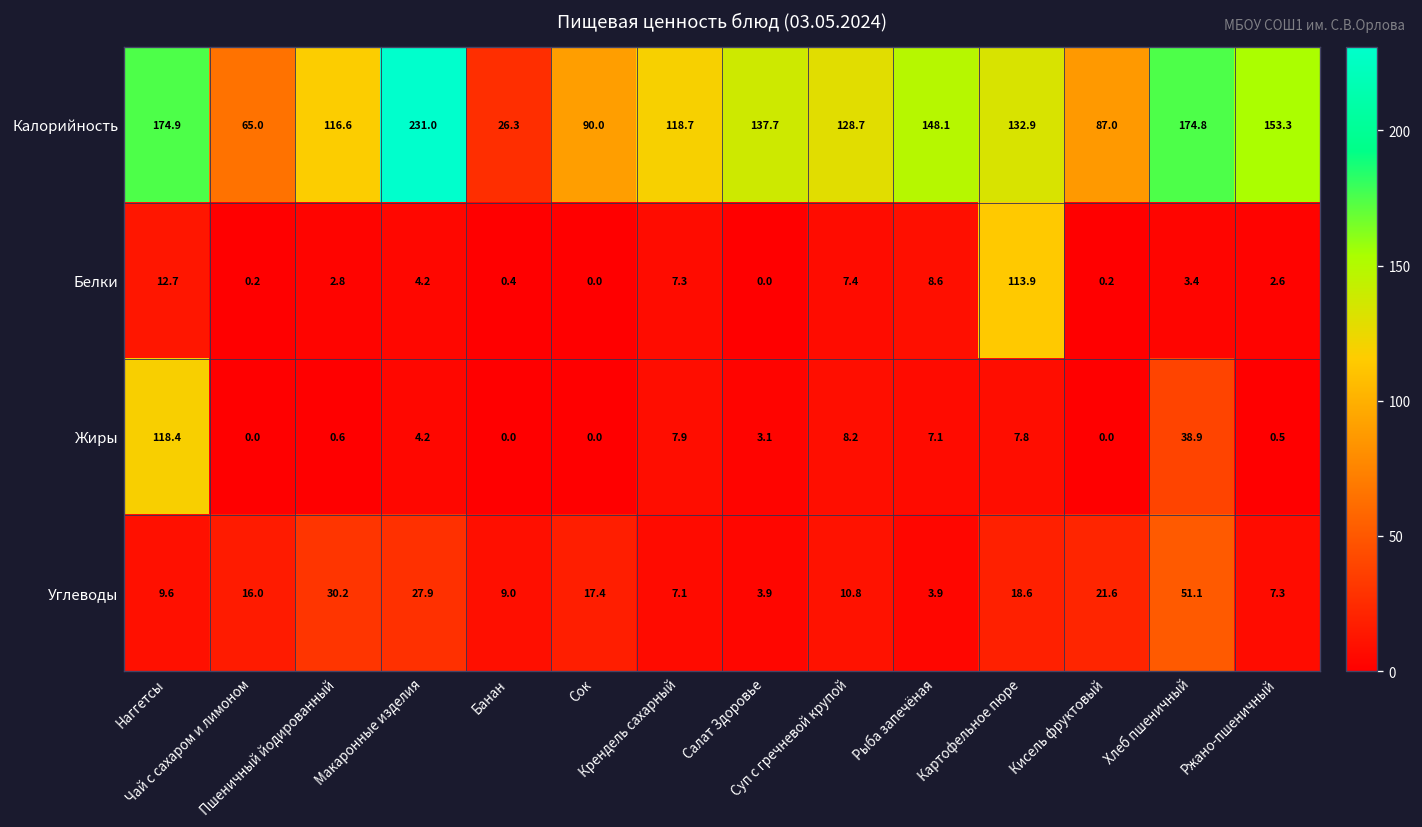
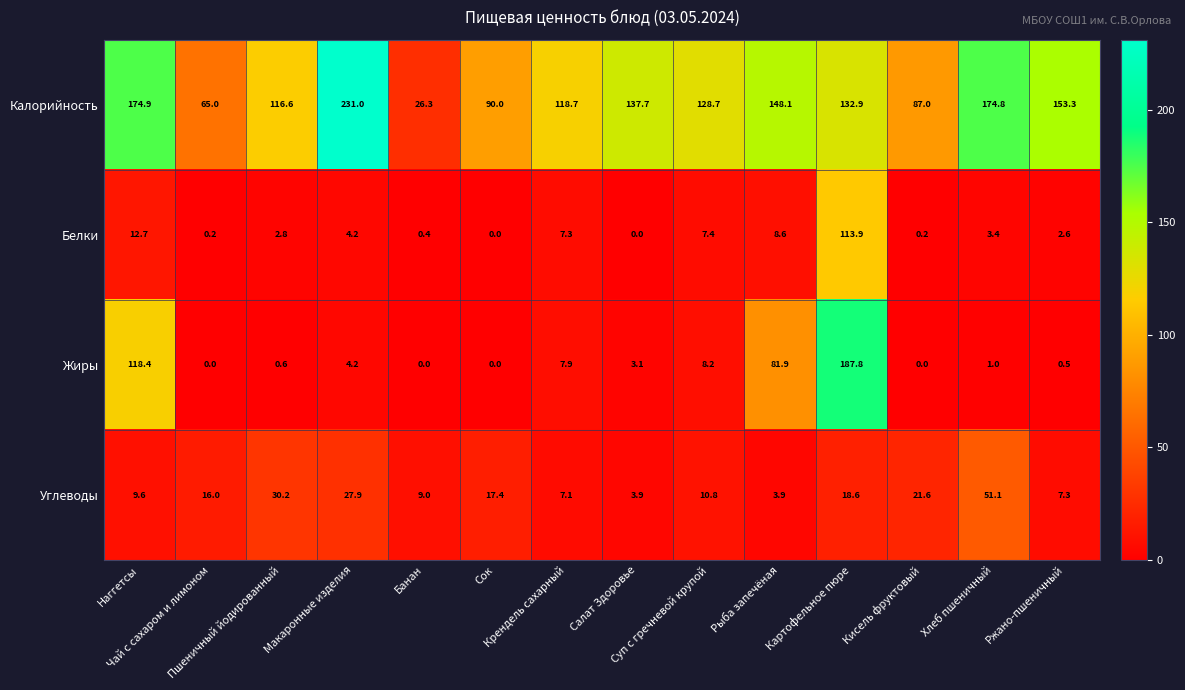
Жиры, Рыба запечёная: 7.1 -> 81.9
Жиры, Картофельное пюре: 7.8 -> 187.8
Жиры, Хлеб пшеничный: 38.9 -> 1.0
